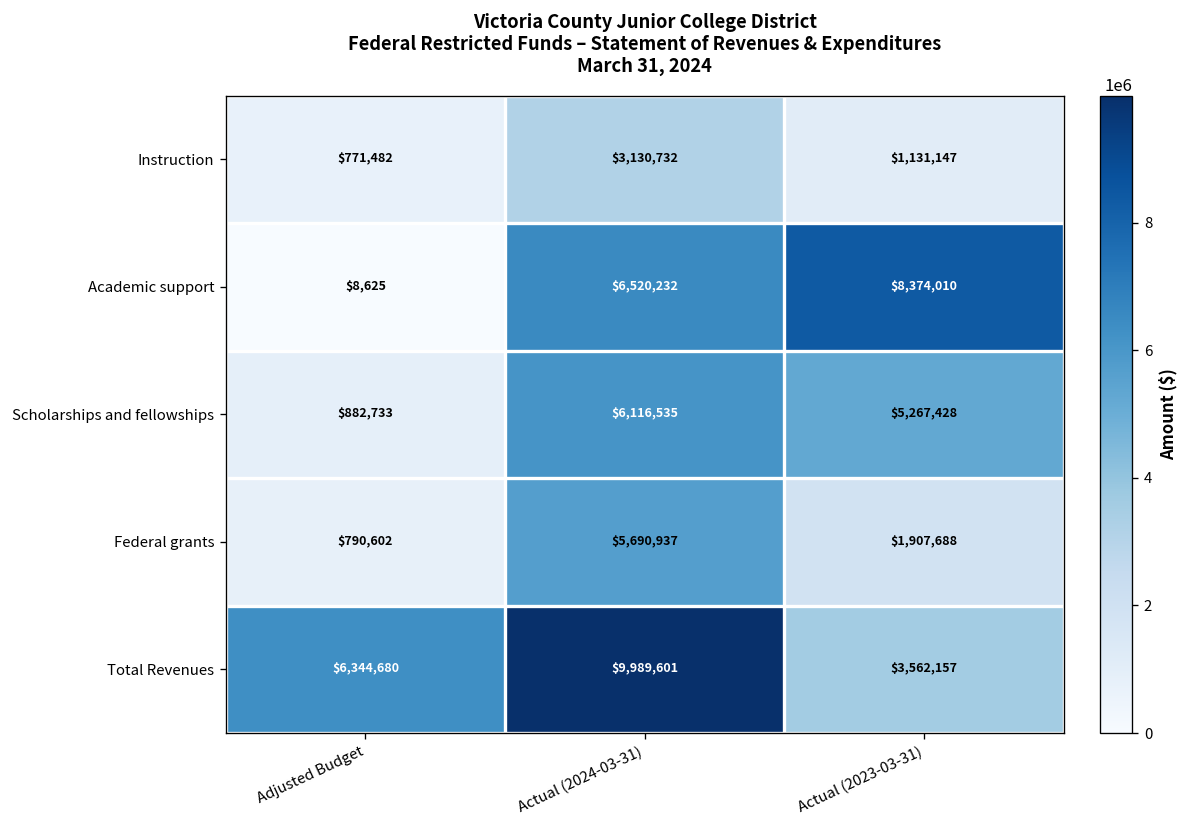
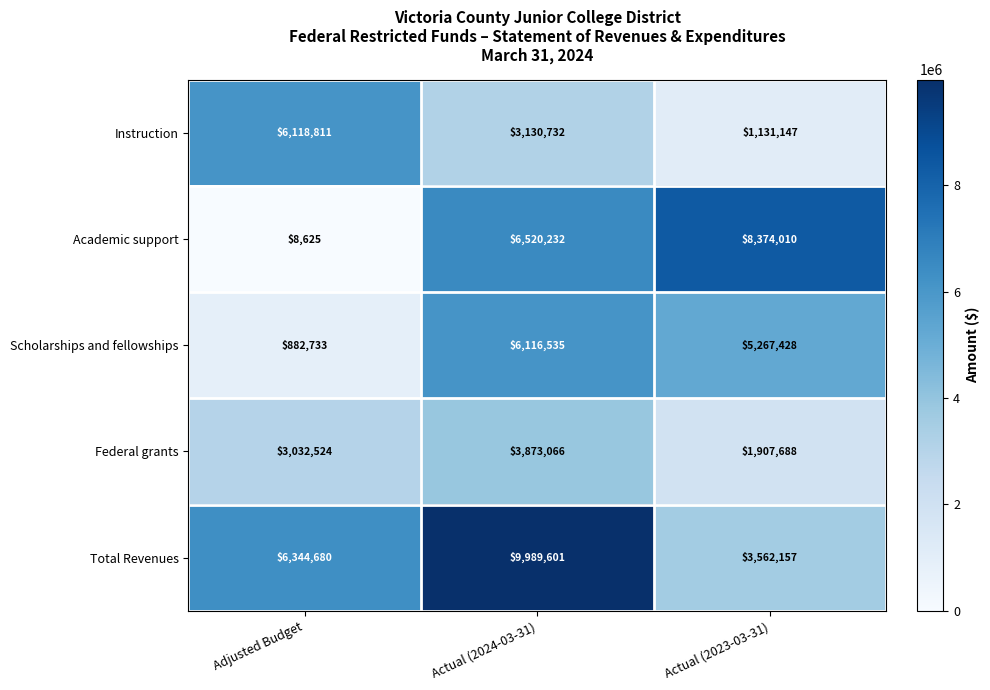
Instruction, Adjusted Budget: $771,482 -> $6,118,811
Federal grants, Adjusted Budget: $790,602 -> $3,032,524
Federal grants, Actual (2024-03-31): $5,690,937 -> $3,873,066
